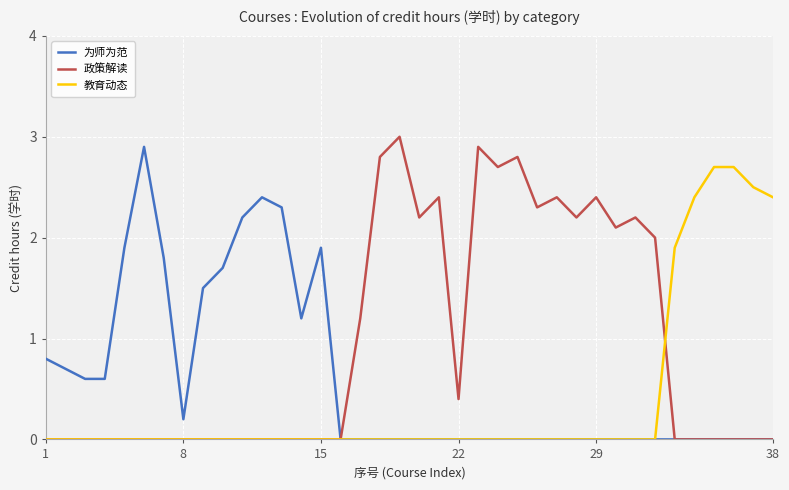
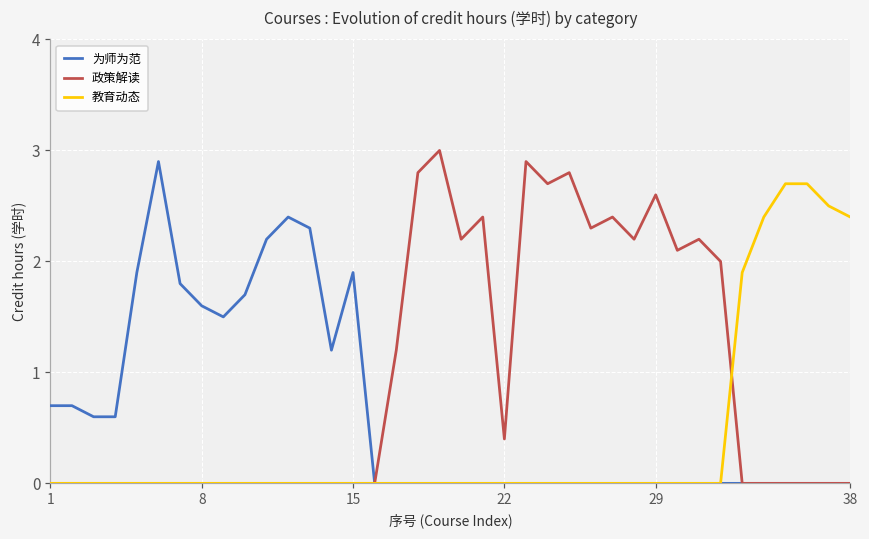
为师为范, 1: 0.8 -> 0.7
为师为范, 8: 0.2 -> 1.6
政策解读, 29: 2.4 -> 2.6
